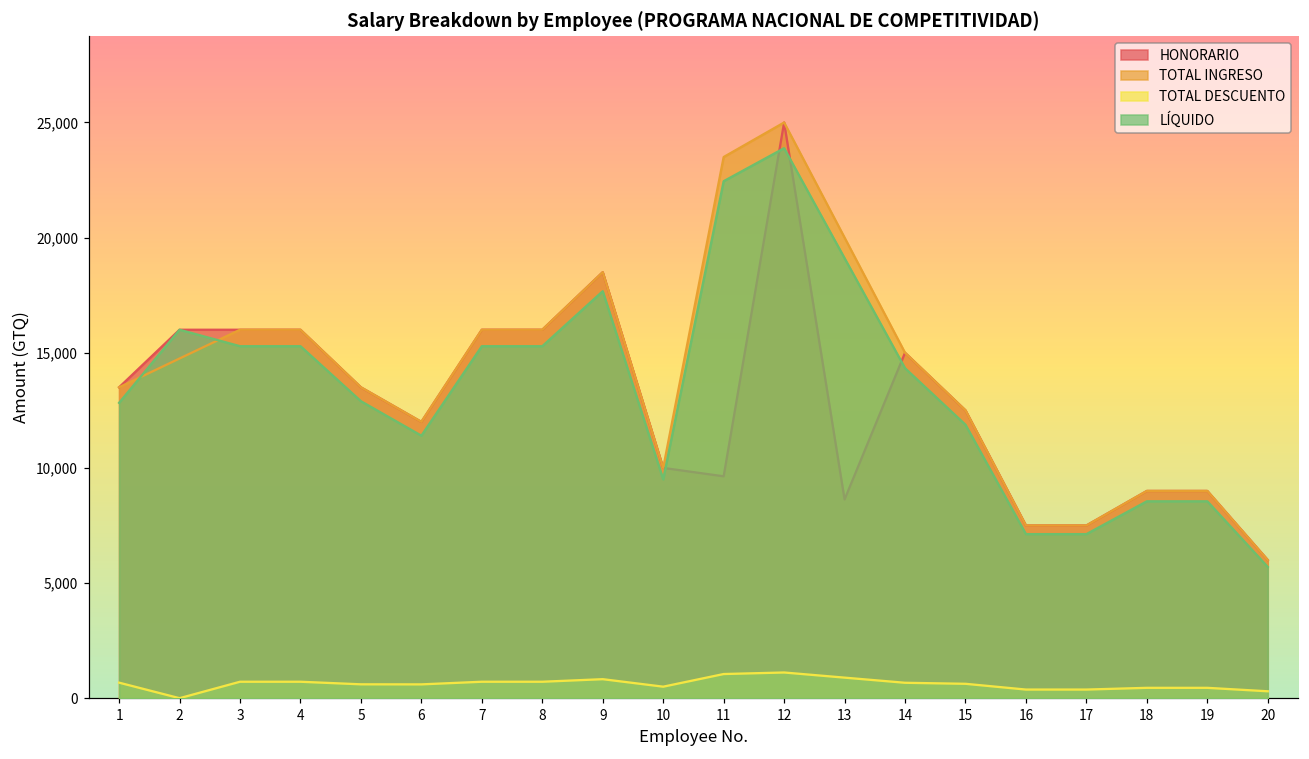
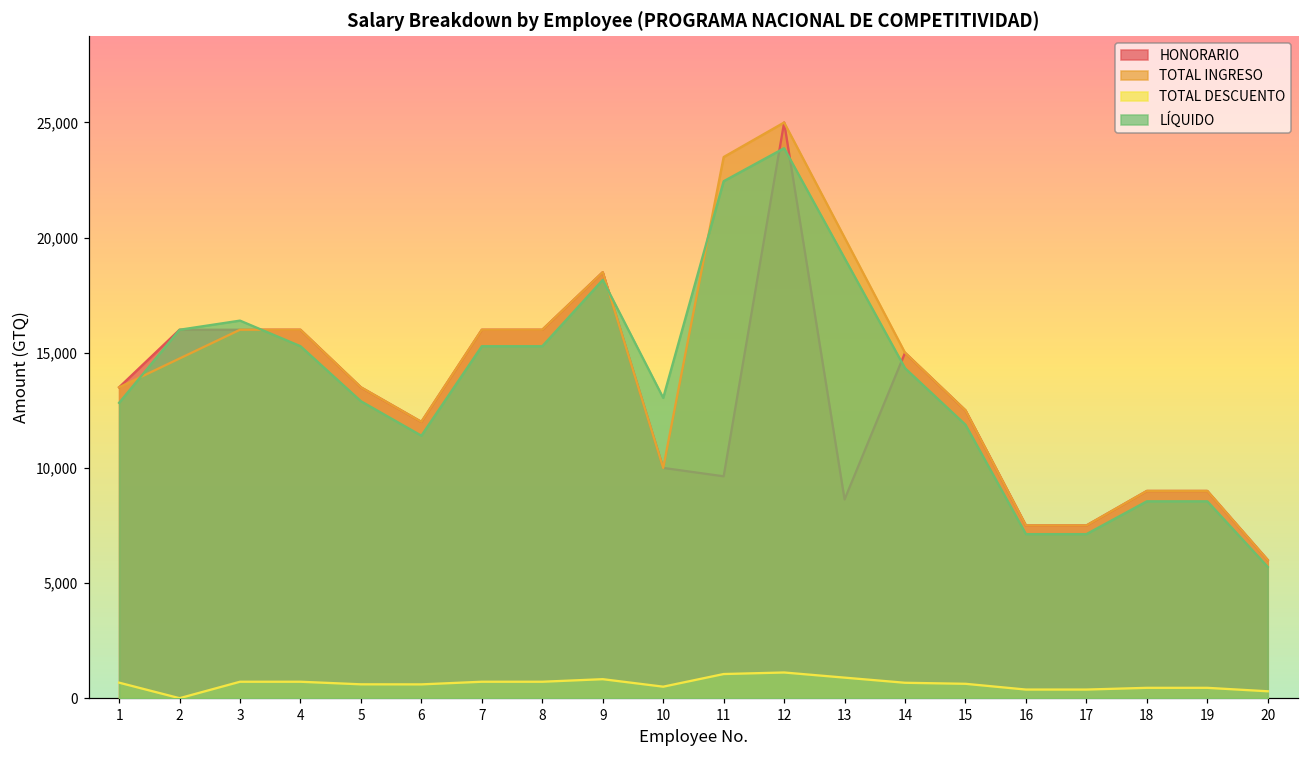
LÍQUIDO, 3: 15,300 -> 16,400
LÍQUIDO, 9: 17,700 -> 18,200
LÍQUIDO, 10: 9,500 -> 13,000
